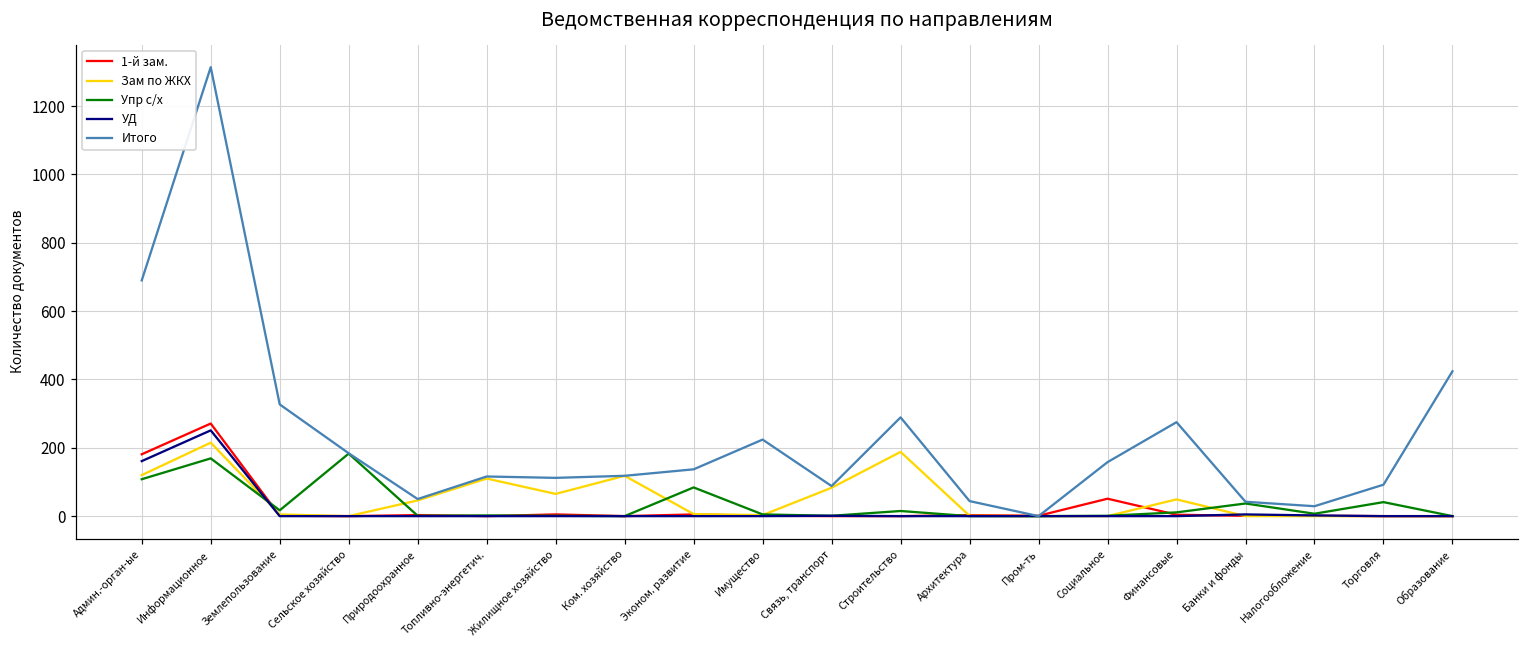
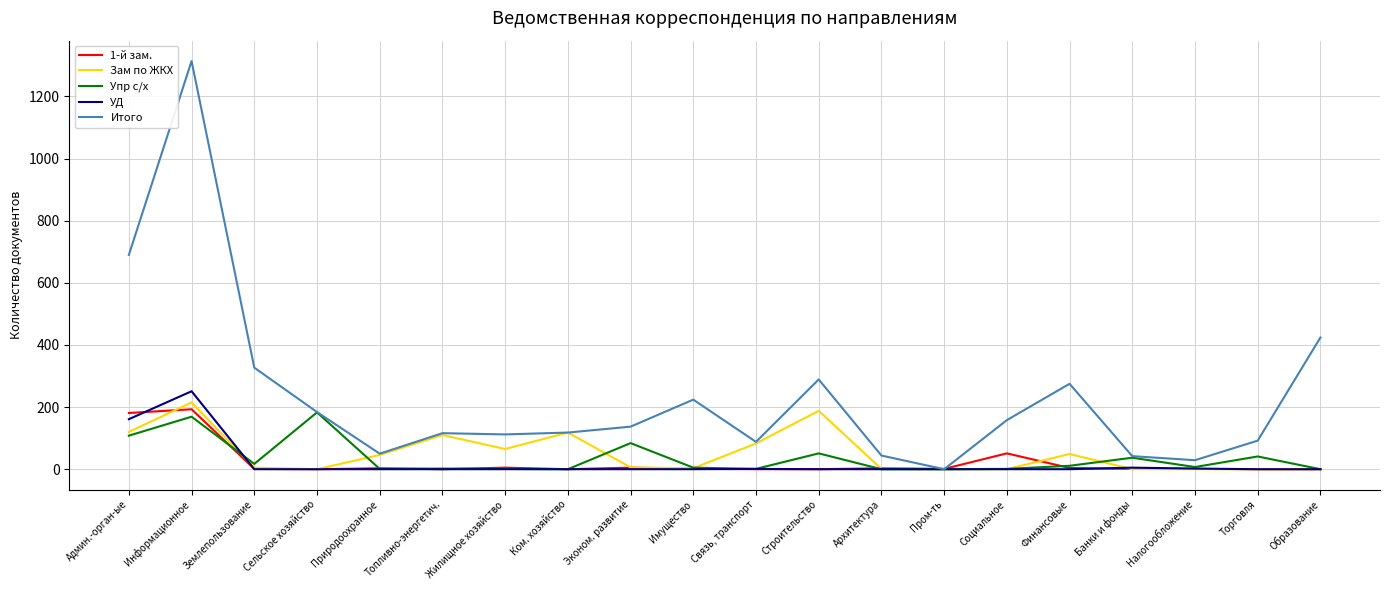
1-й зам., Информационное: 270 -> 190
Упр с/х, Строительство: 20 -> 50
